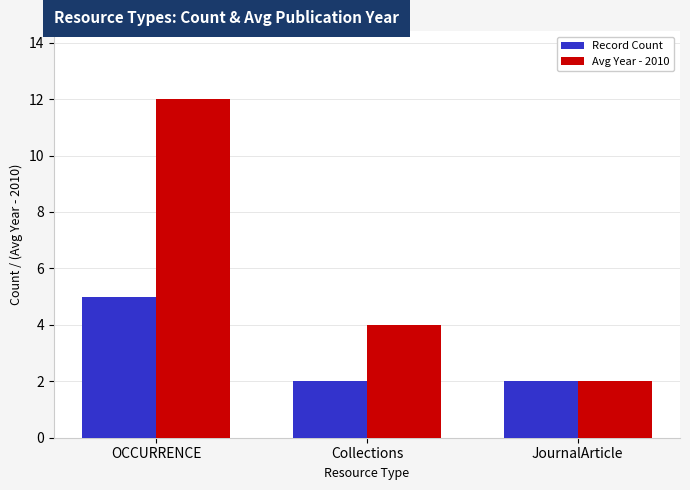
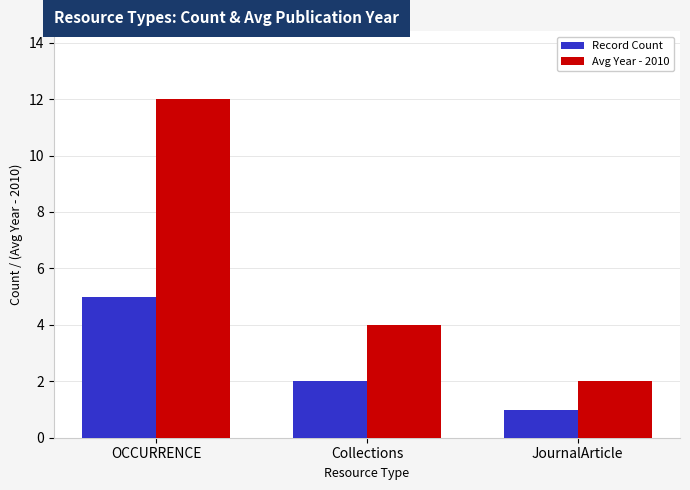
Record Count, JournalArticle: 2 -> 1
